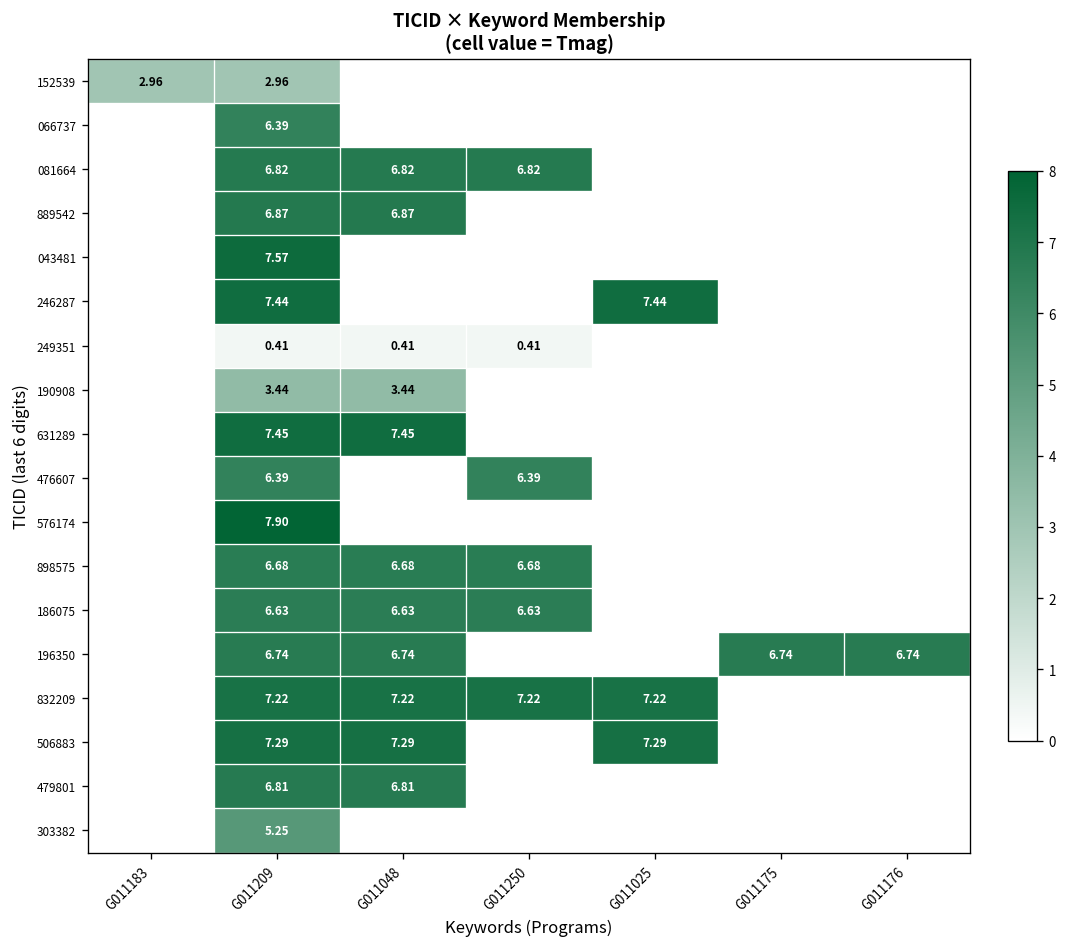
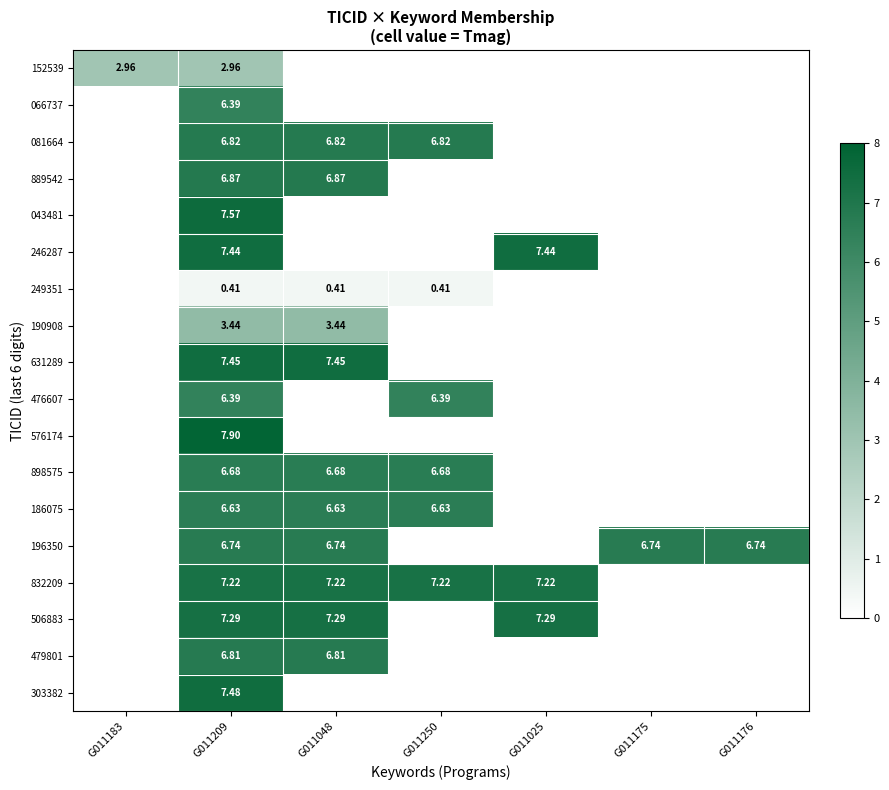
303382, G011209: 5.25 -> 7.48
